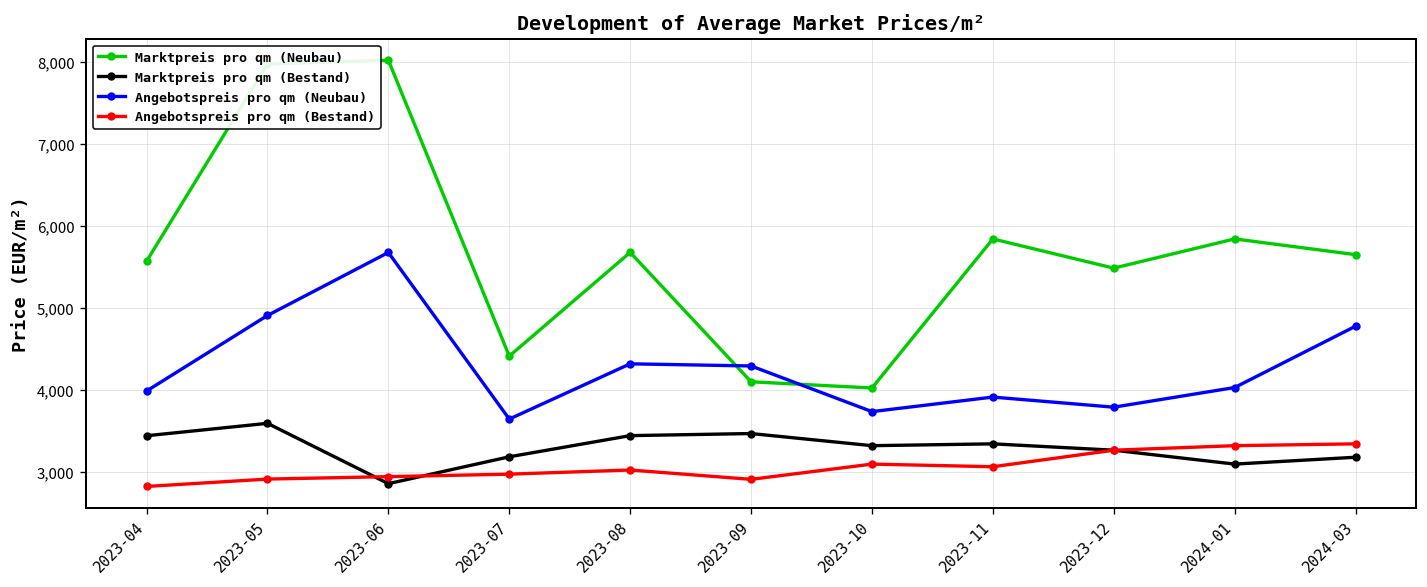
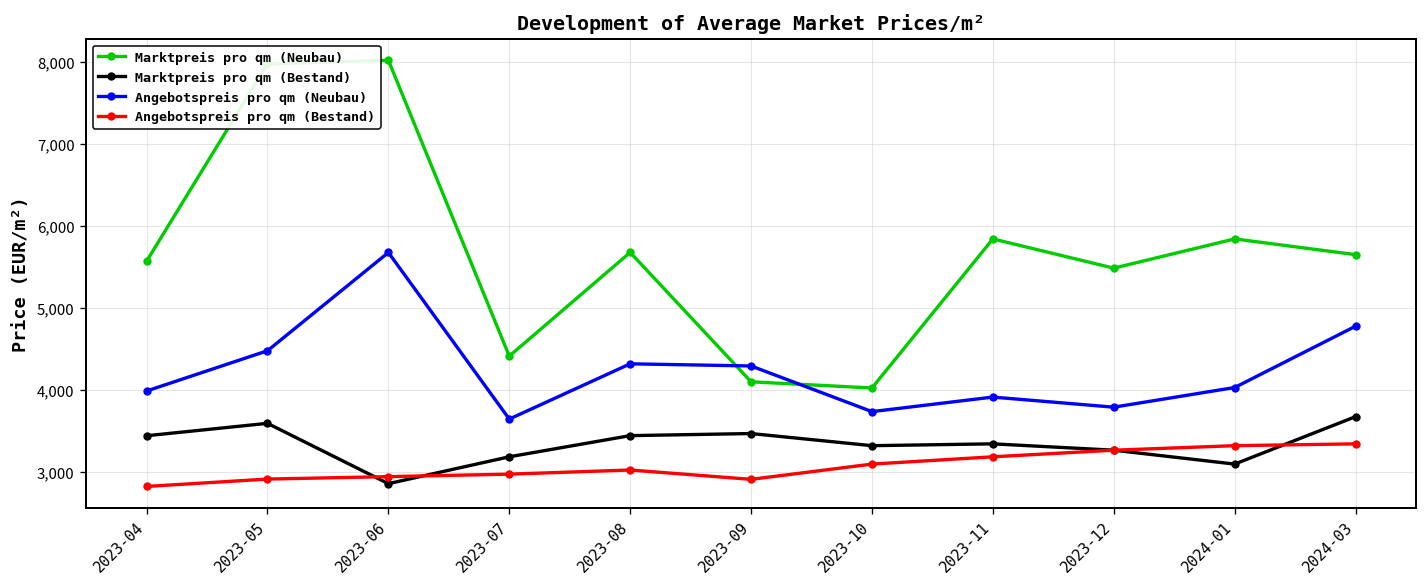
Angebotspreis pro qm (Neubau), 2023-05: 4,900 -> 4,500
Angebotspreis pro qm (Bestand), 2023-11: 3,100 -> 3,200
Marktpreis pro qm (Bestand), 2024-03: 3,200 -> 3,700
